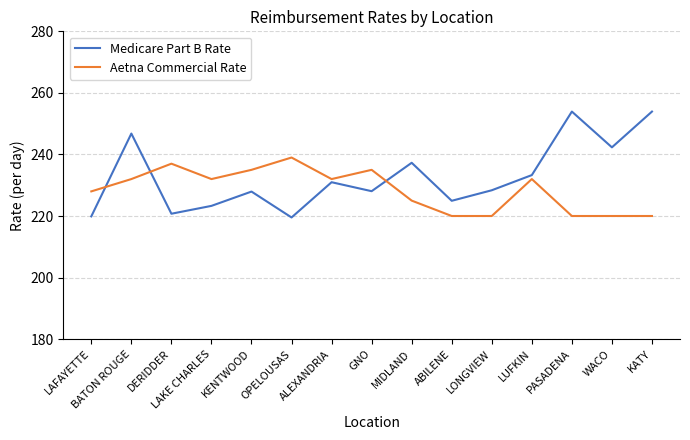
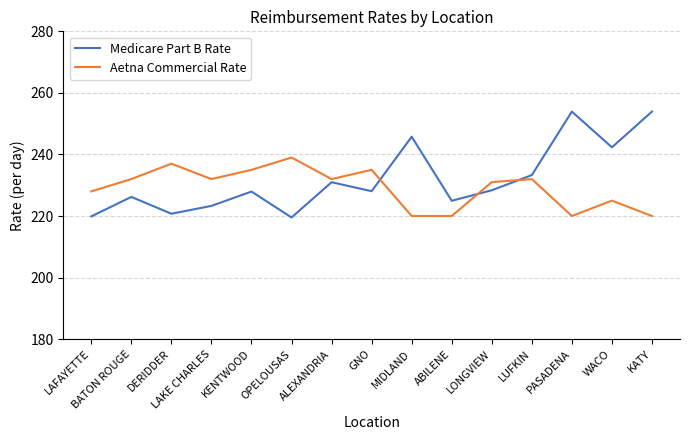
Medicare Part B Rate, BATON ROUGE: 247 -> 226
Medicare Part B Rate, MIDLAND: 237 -> 246
Aetna Commercial Rate, MIDLAND: 225 -> 220
Aetna Commercial Rate, LONGVIEW: 220 -> 231
Aetna Commercial Rate, WACO: 220 -> 225
